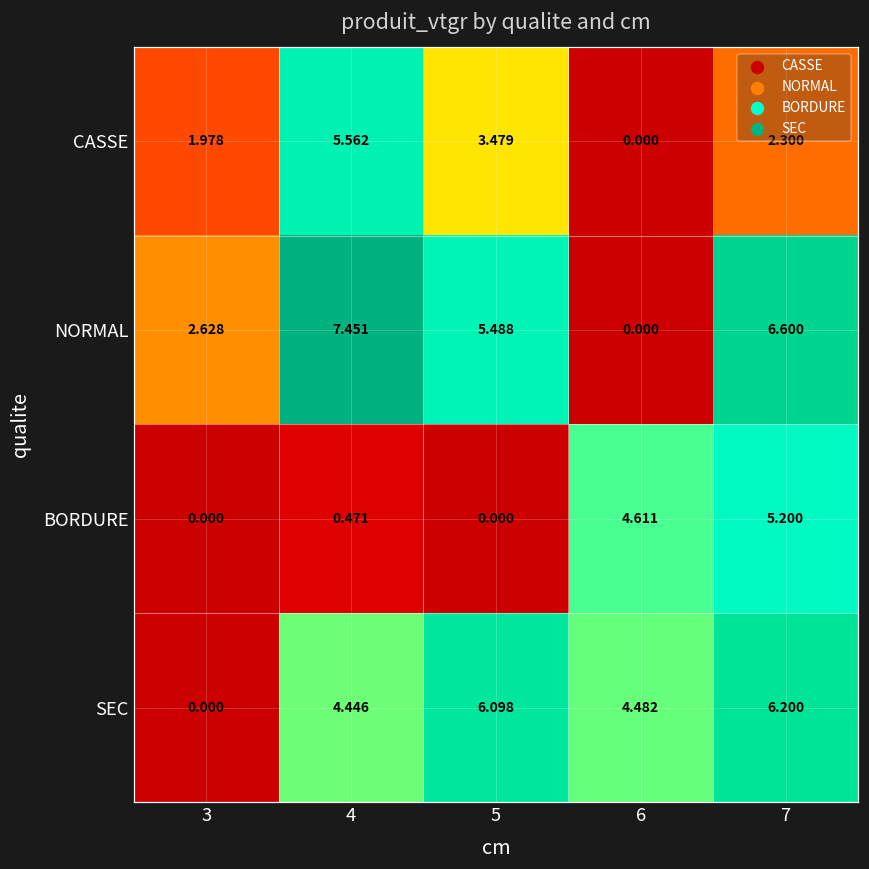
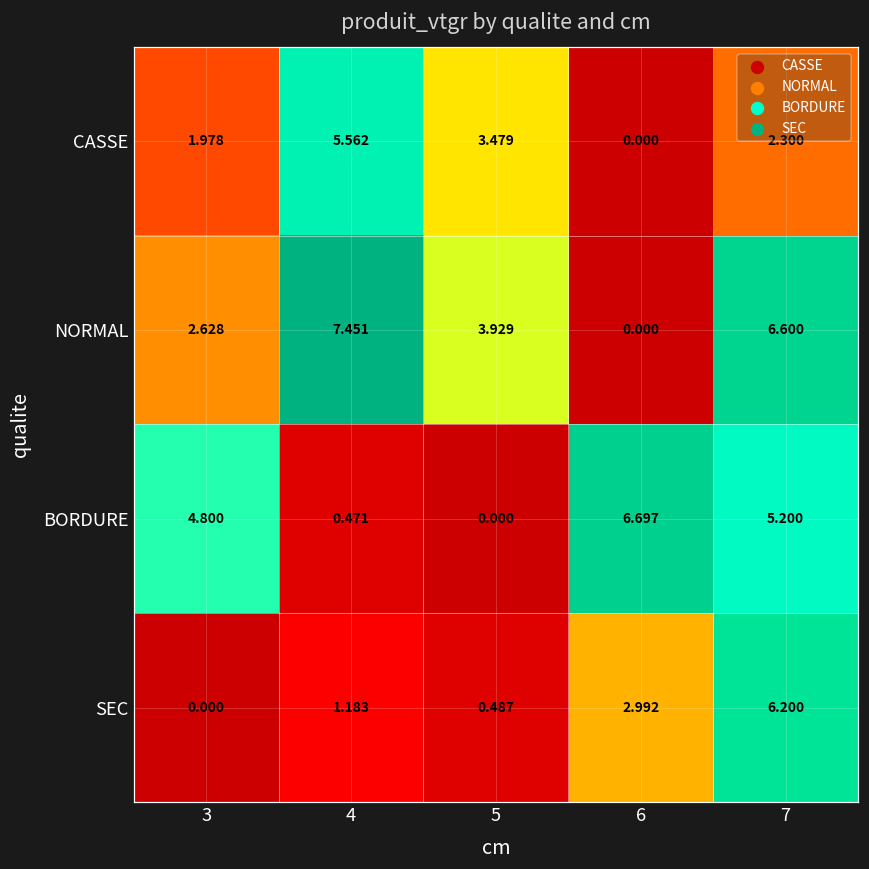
NORMAL, 5: 5.488 -> 3.929
BORDURE, 3: 0.000 -> 4.800
BORDURE, 6: 4.611 -> 6.697
SEC, 4: 4.446 -> 1.183
SEC, 5: 6.098 -> 0.487
SEC, 6: 4.482 -> 2.992
